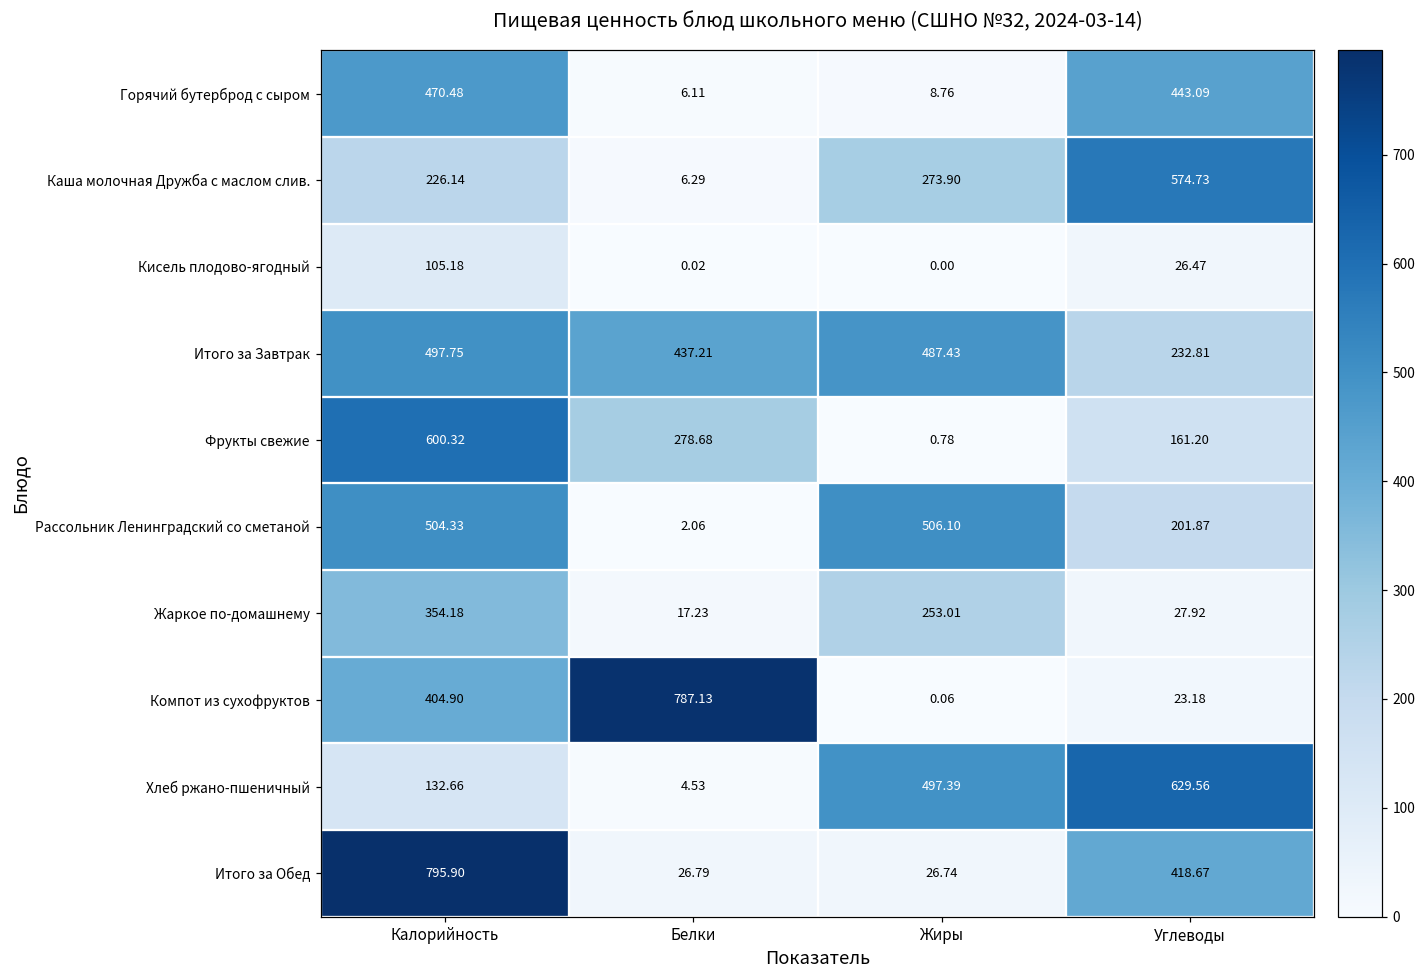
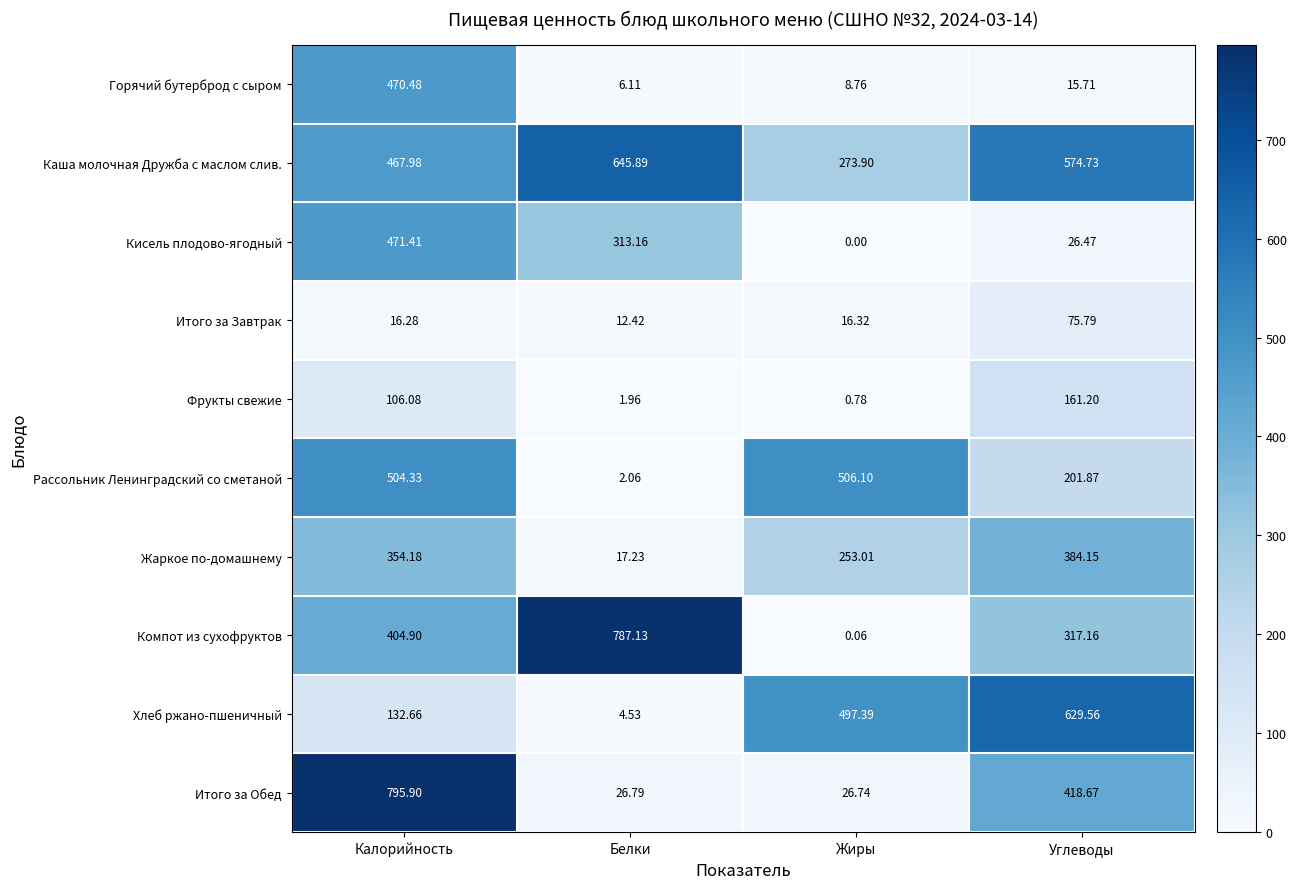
Горячий бутерброд с сыром, Углеводы: 443.09 -> 15.71
Каша молочная Дружба с маслом слив., Калорийность: 226.14 -> 467.98
Каша молочная Дружба с маслом слив., Белки: 6.29 -> 645.89
Кисель плодово-ягодный, Калорийность: 105.18 -> 471.41
Кисель плодово-ягодный, Белки: 0.02 -> 313.16
Итого за Завтрак, Калорийность: 497.75 -> 16.28
Итого за Завтрак, Белки: 437.21 -> 12.42
Итого за Завтрак, Жиры: 487.43 -> 16.32
Итого за Завтрак, Углеводы: 232.81 -> 75.79
Фрукты свежие, Калорийность: 600.32 -> 106.08
Фрукты свежие, Белки: 278.68 -> 1.96
Жаркое по-домашнему, Углеводы: 27.92 -> 384.15
Компот из сухофруктов, Углеводы: 23.18 -> 317.16
